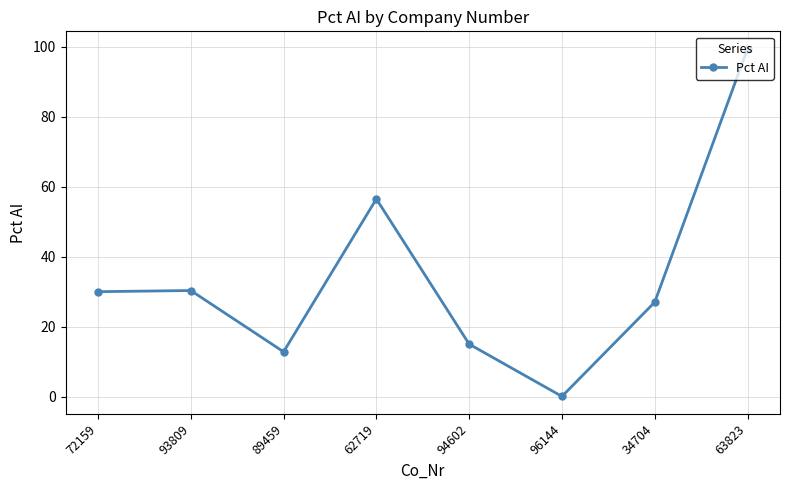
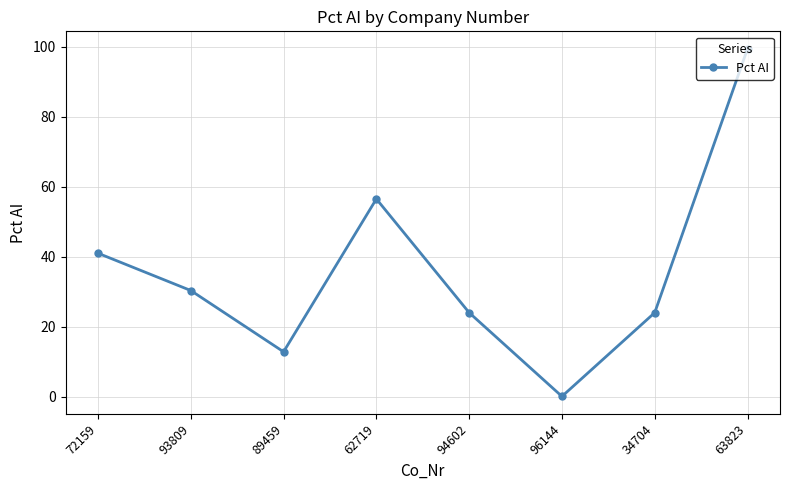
72159: 30 -> 41
94602: 15 -> 24
34704: 27 -> 24
